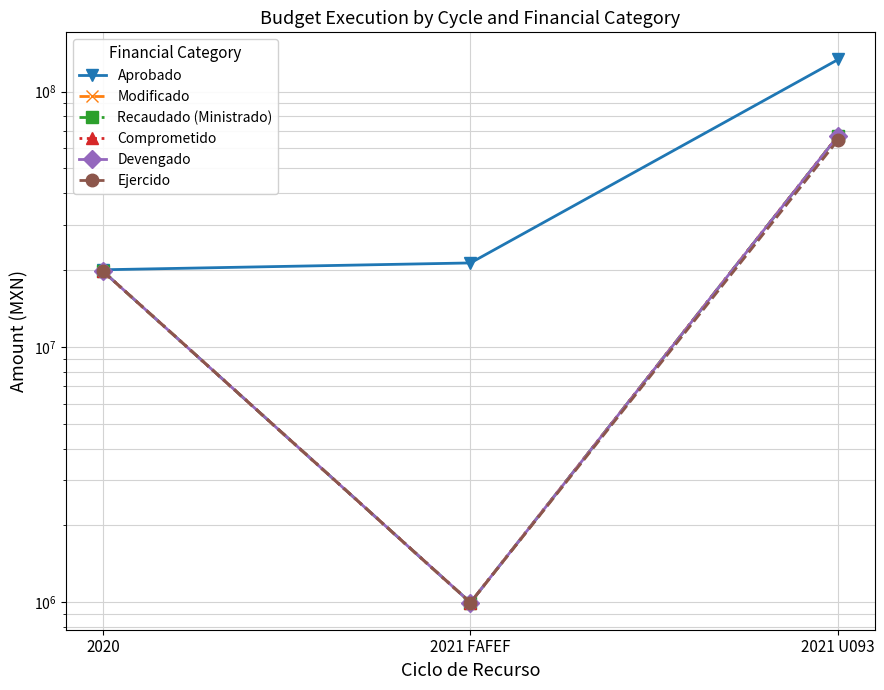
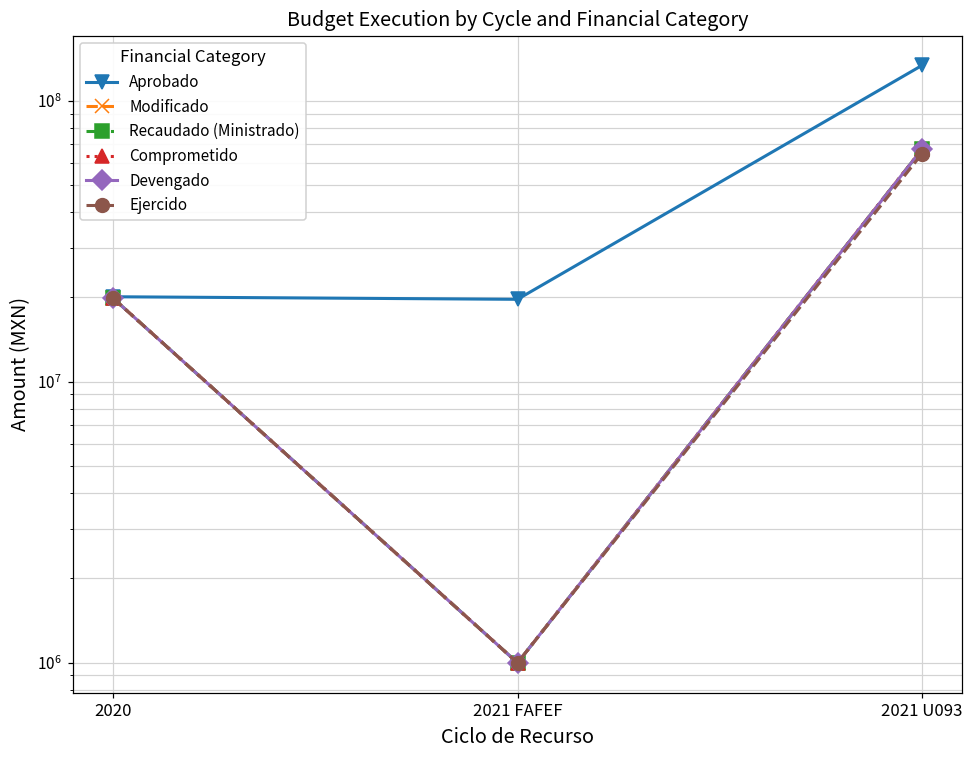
Aprobado, 2021 FAFEF: 21000000 -> 20000000
